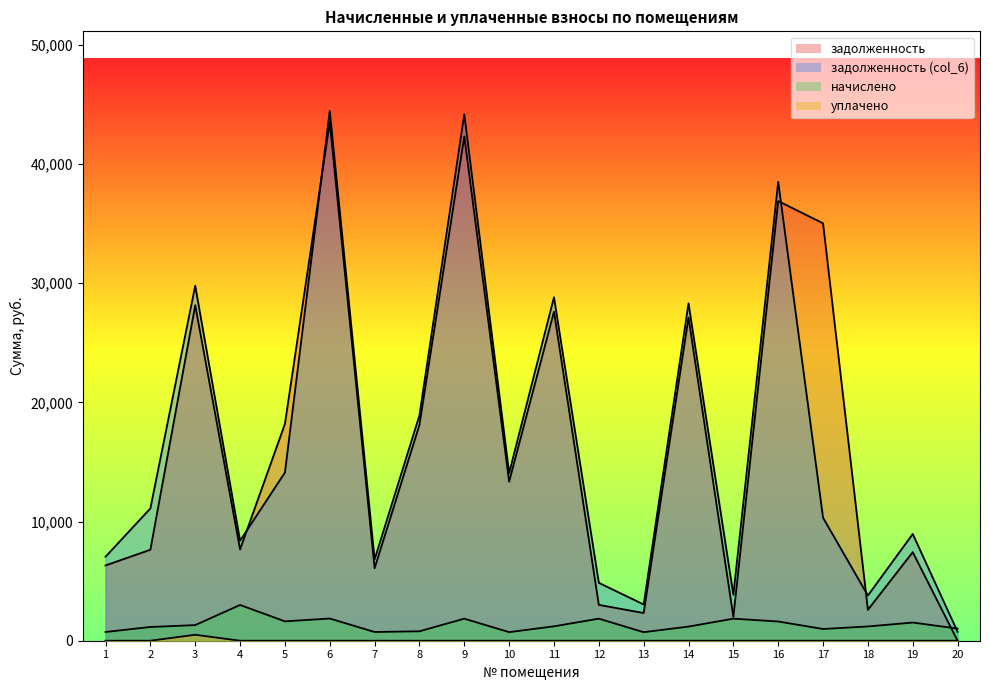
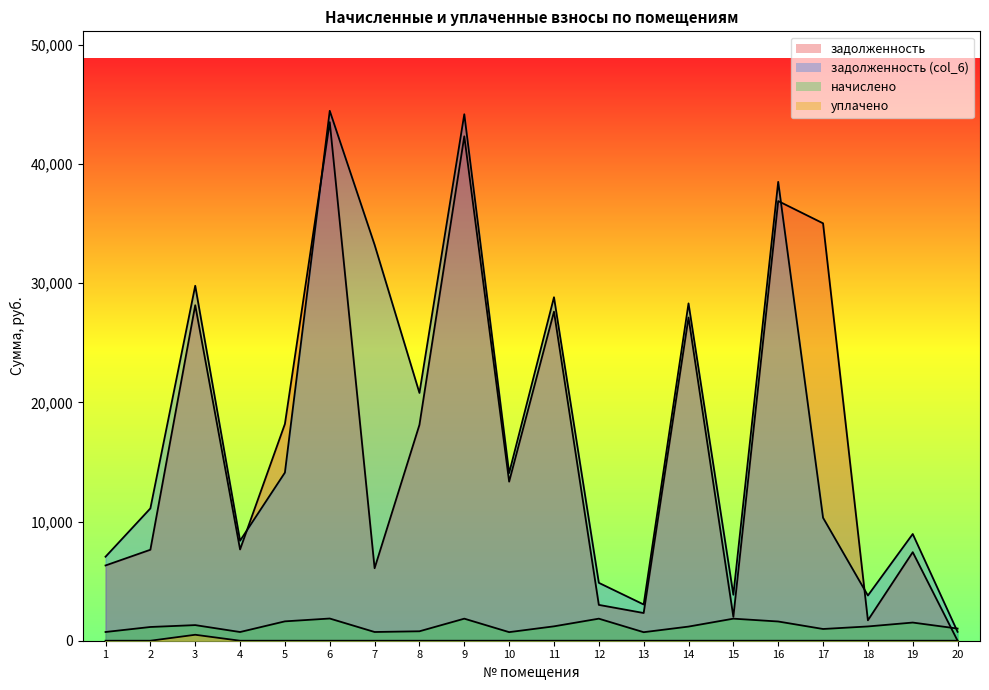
начислено, 4: 3,000 -> 700
задолженность (col_6), 7: 6,800 -> 33,200
задолженность (col_6), 8: 18,900 -> 20,800
задолженность, 18: 2,600 -> 1,700
